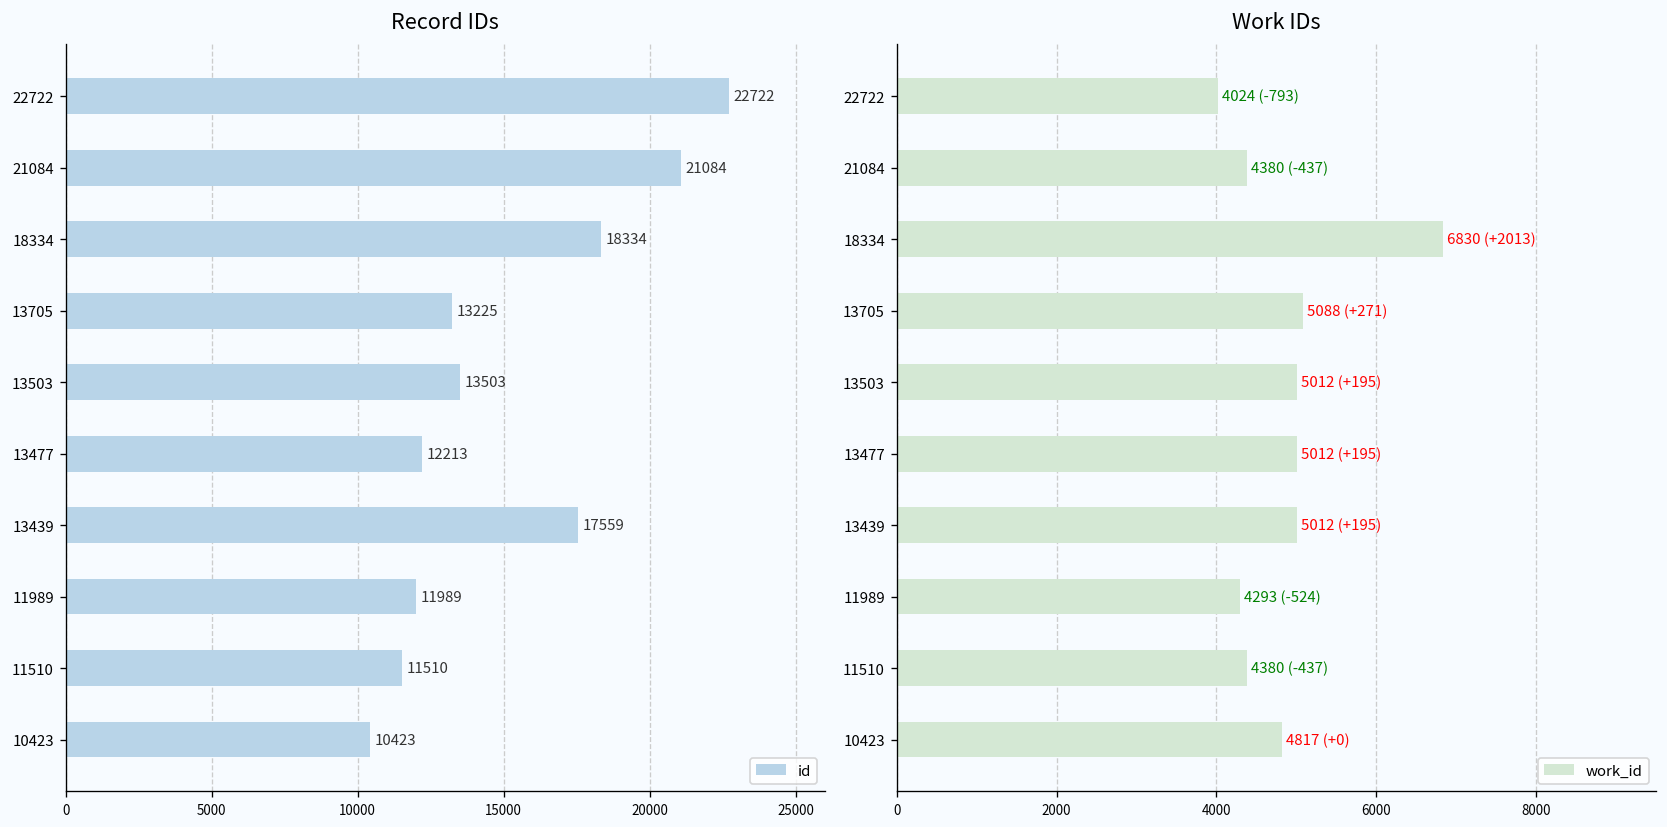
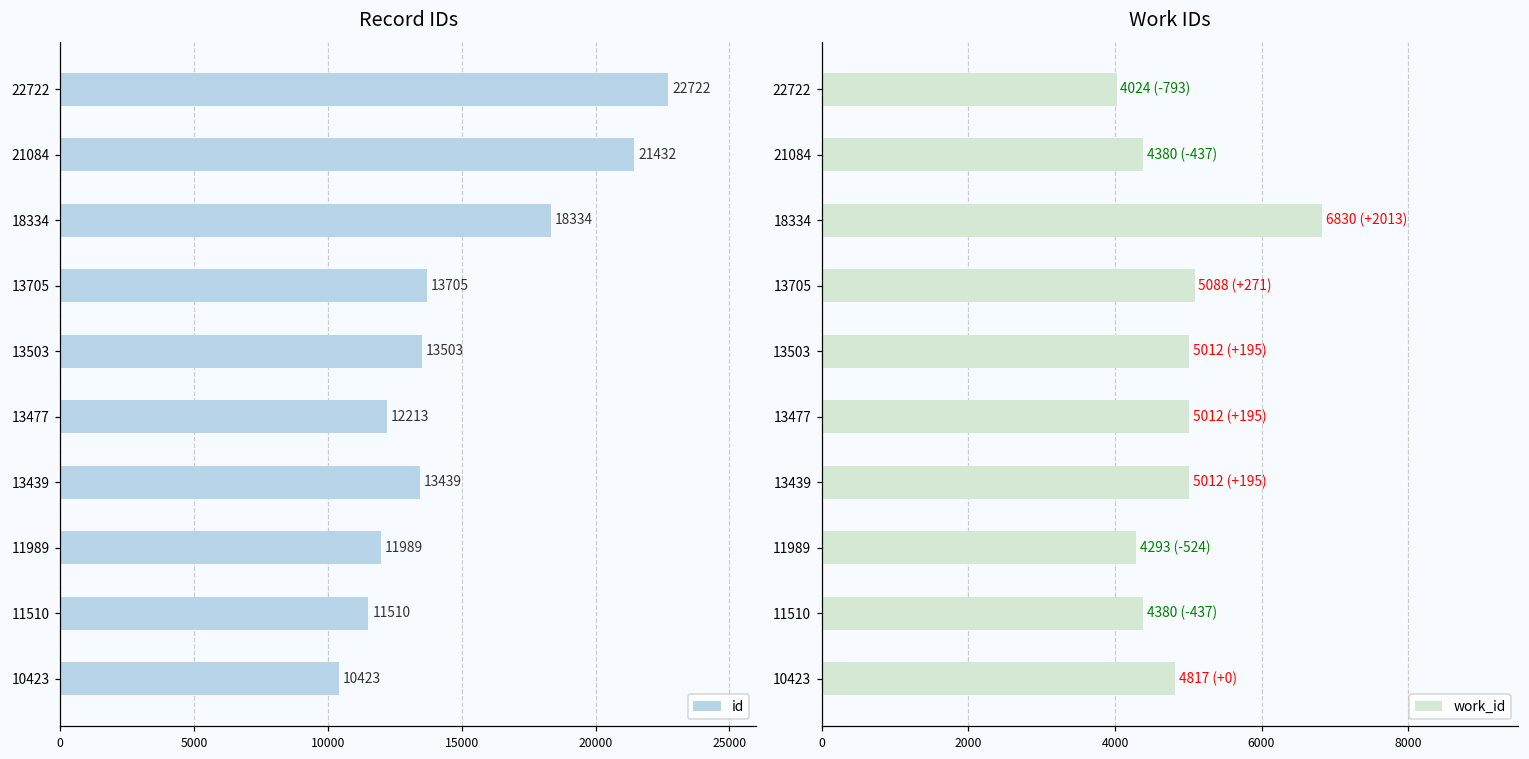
Record IDs, 21084: 21084 -> 21432
Record IDs, 13705: 13225 -> 13705
Record IDs, 13439: 17559 -> 13439
